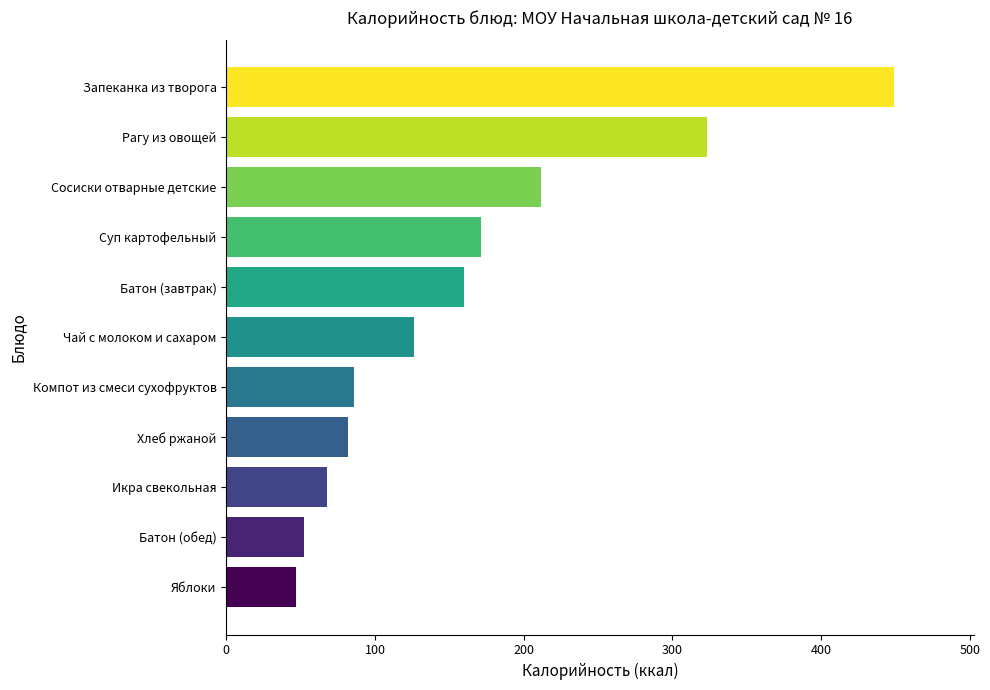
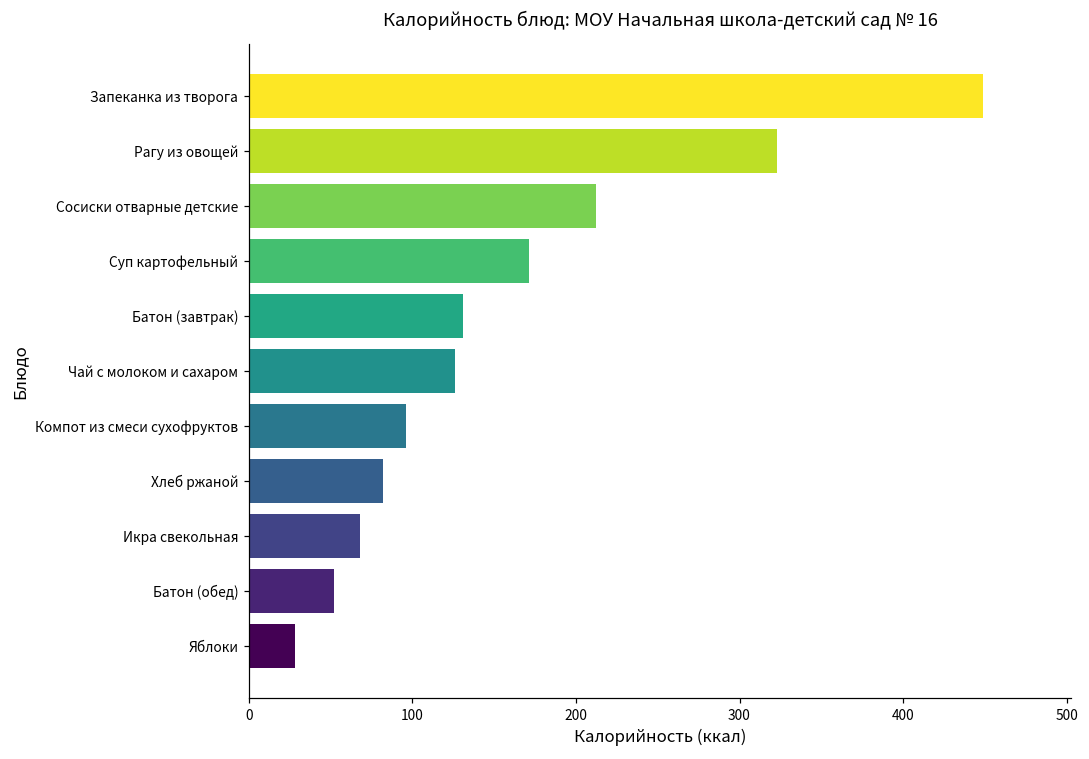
Батон (завтрак): 160 -> 131
Компот из смеси сухофруктов: 86 -> 96
Яблоки: 47 -> 28
